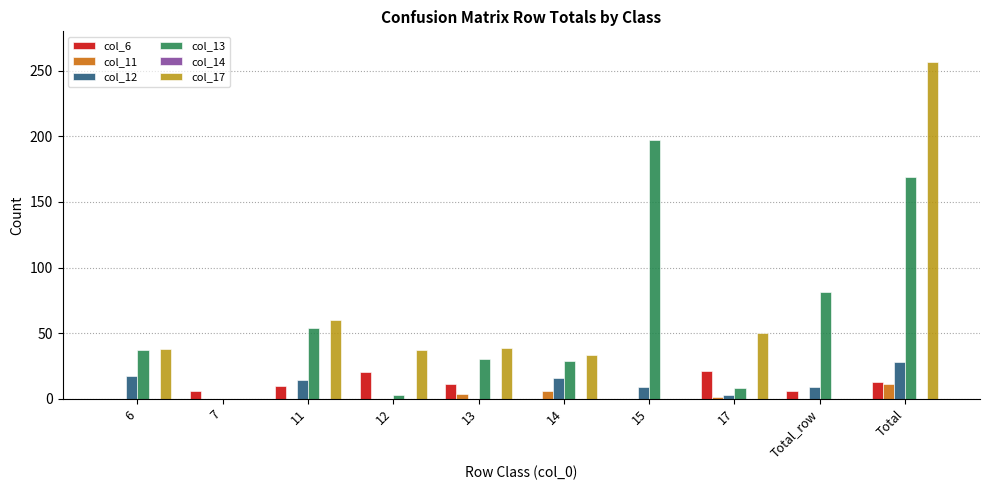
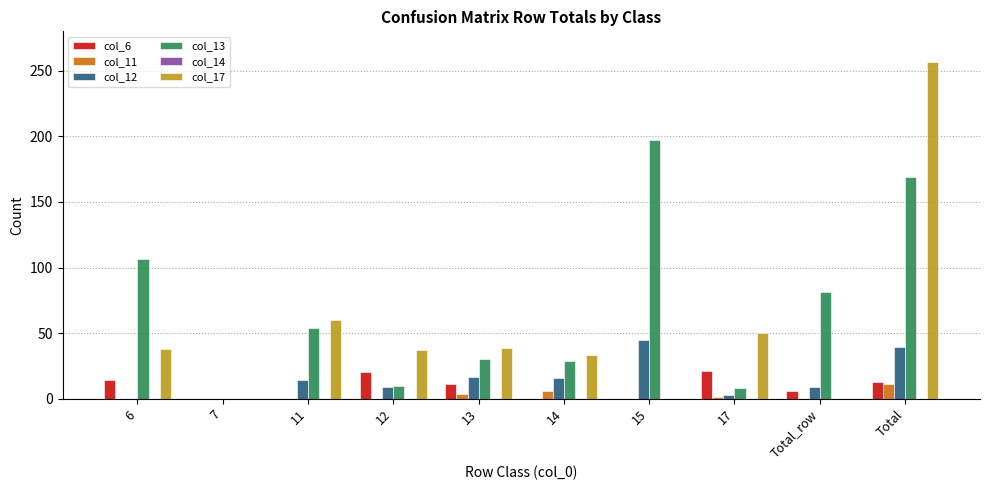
col_6, 6: 0 -> 14
col_12, 6: 18 -> 0
col_13, 6: 37 -> 107
col_6, 7: 6 -> 0
col_6, 11: 10 -> 0
col_12, 12: 0 -> 9
col_13, 12: 3 -> 10
col_12, 13: 0 -> 17
col_12, 15: 9 -> 45
col_12, Total: 28 -> 40
